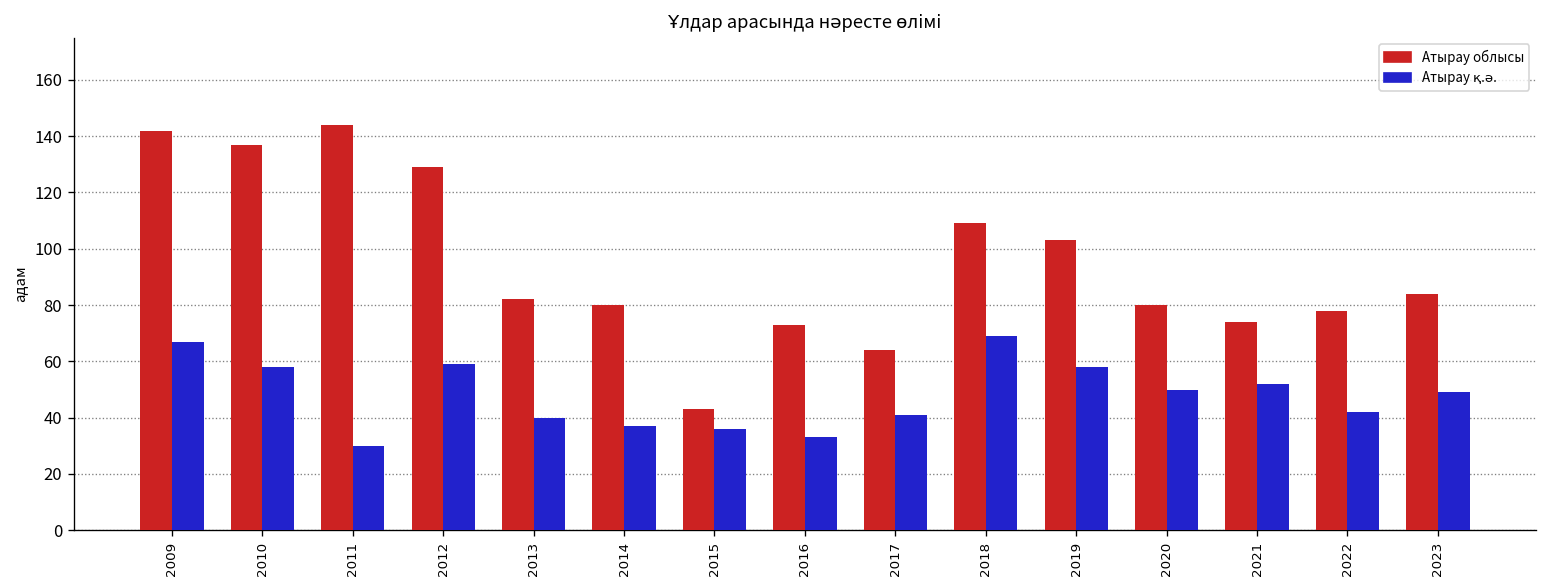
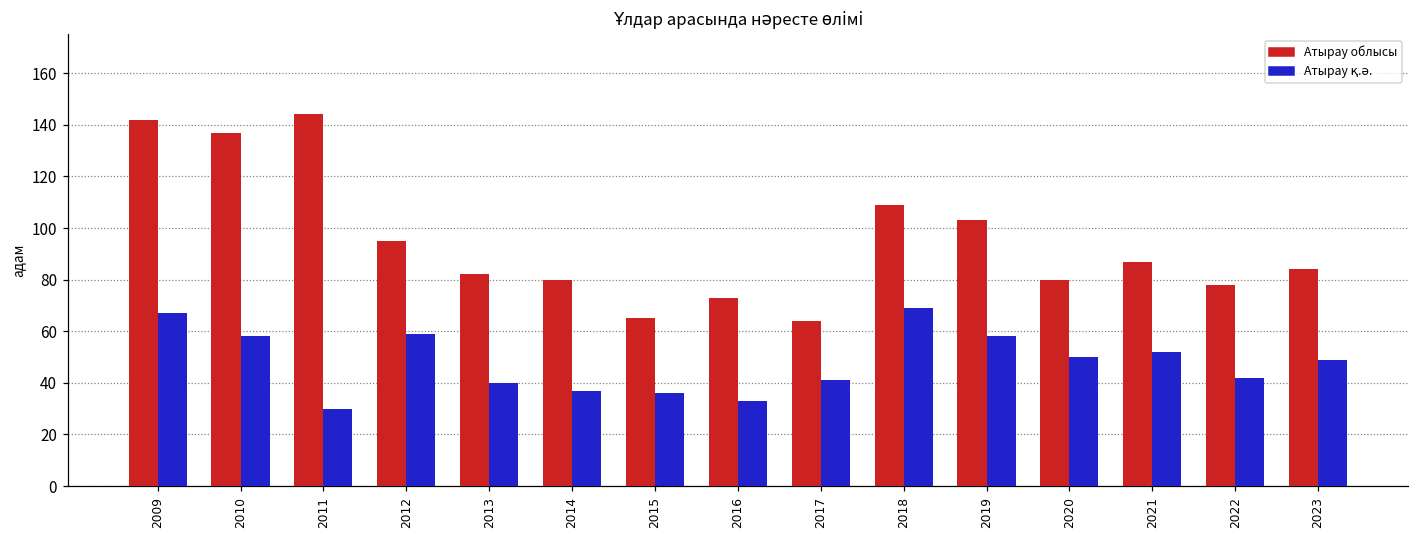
Атырау облысы, 2012: 129 -> 95
Атырау облысы, 2015: 43 -> 65
Атырау облысы, 2021: 74 -> 87
